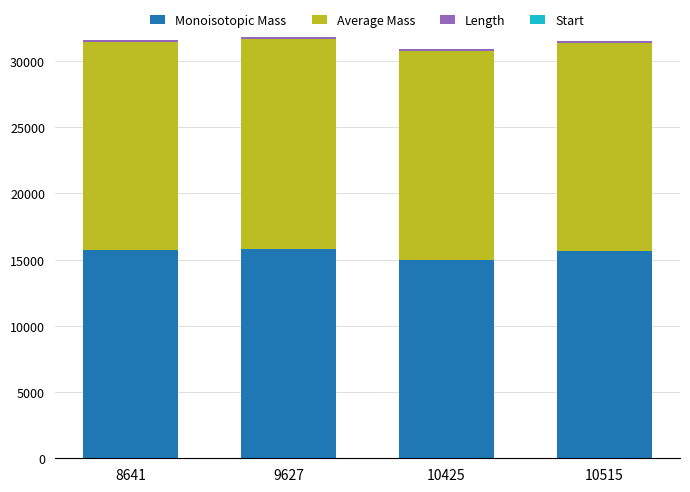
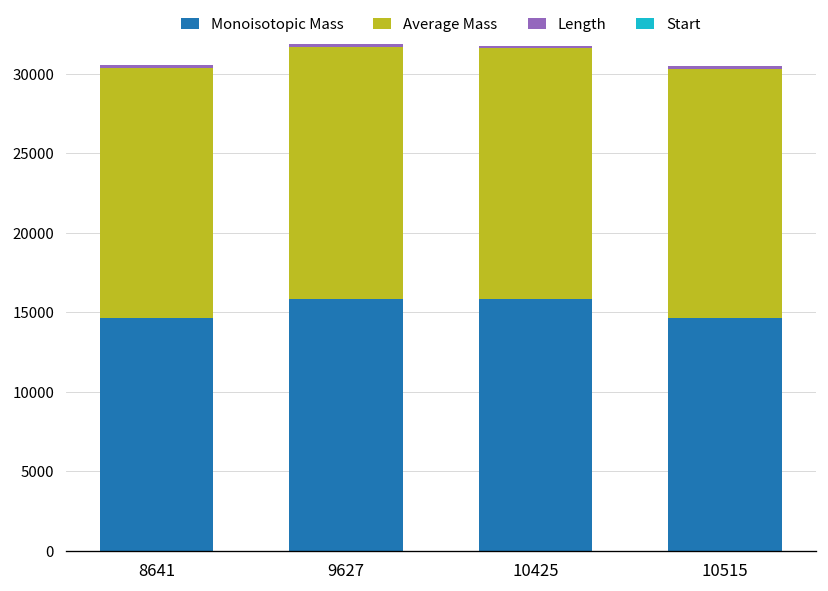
Monoisotopic Mass, 8641: 15700 -> 14700
Monoisotopic Mass, 10425: 15000 -> 15800
Monoisotopic Mass, 10515: 15700 -> 14600
